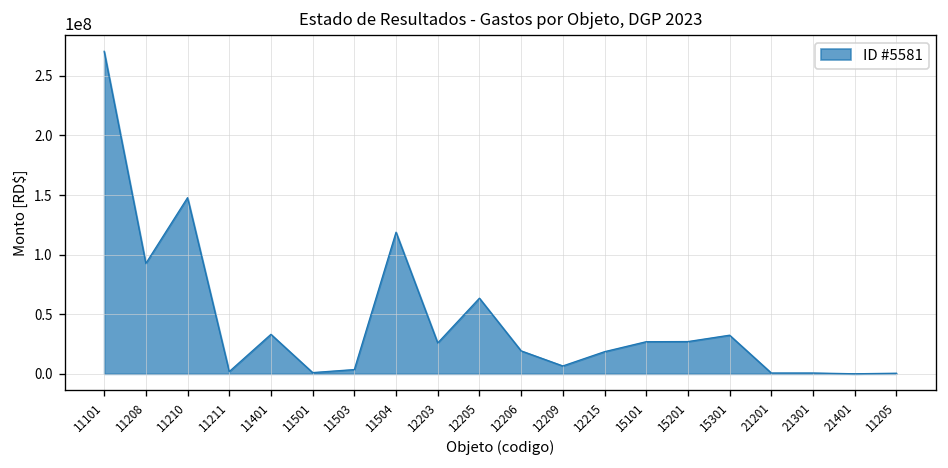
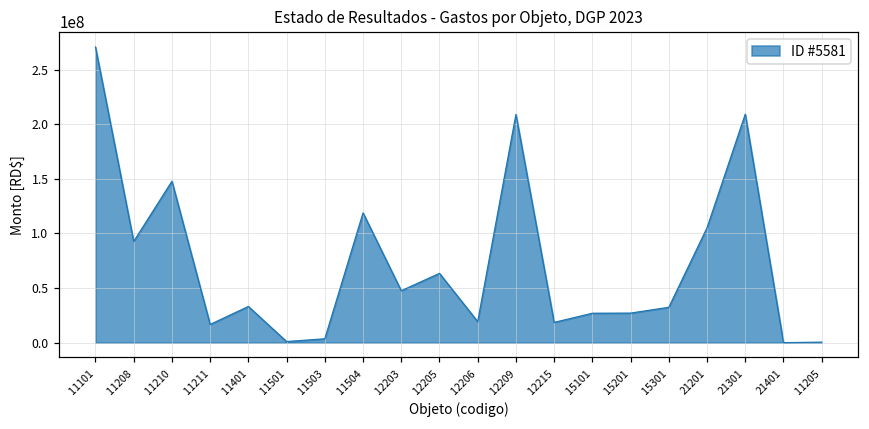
11211: 0 -> 20000000
12203: 30000000 -> 50000000
12209: 10000000 -> 210000000
21201: 0 -> 110000000
21301: 0 -> 210000000
